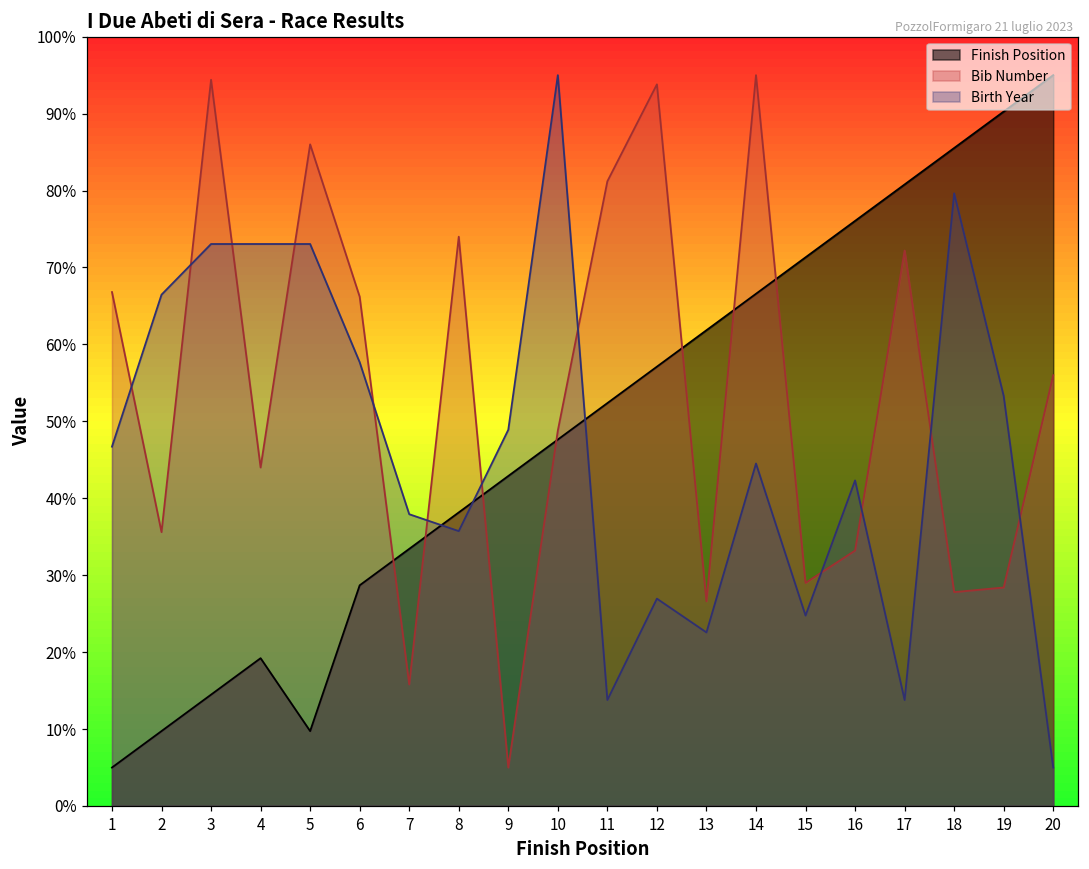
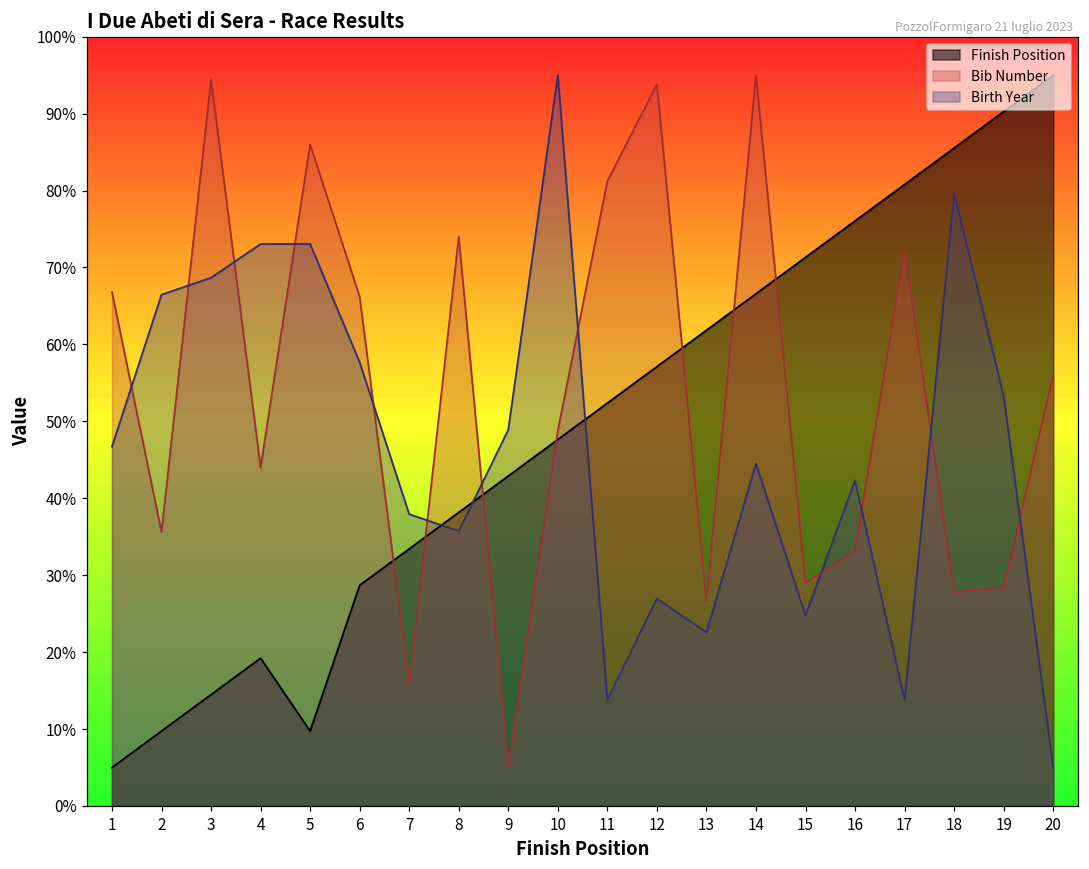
Birth Year, 3: 73% -> 69%
